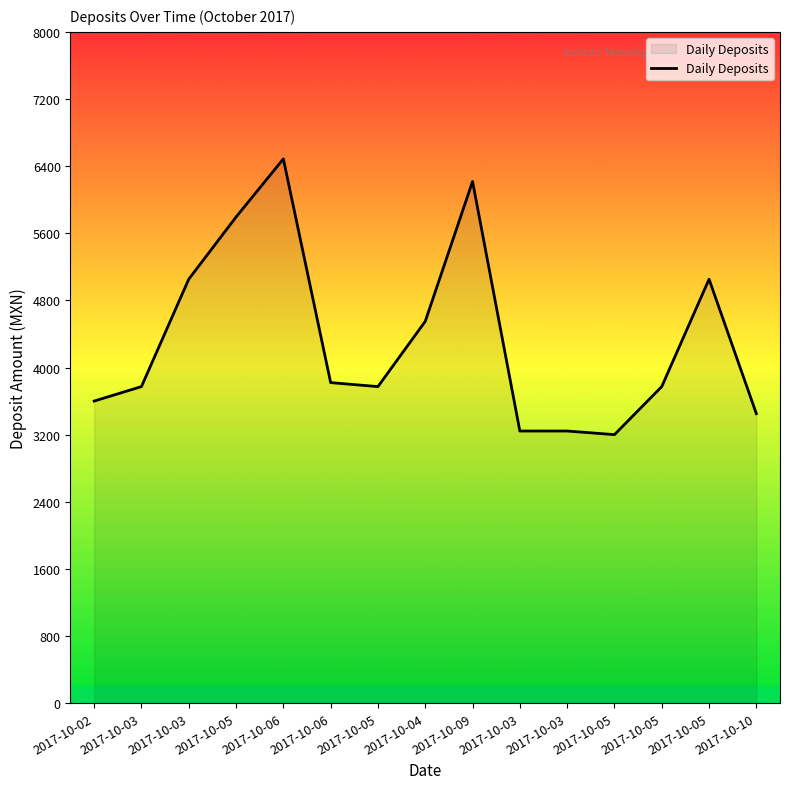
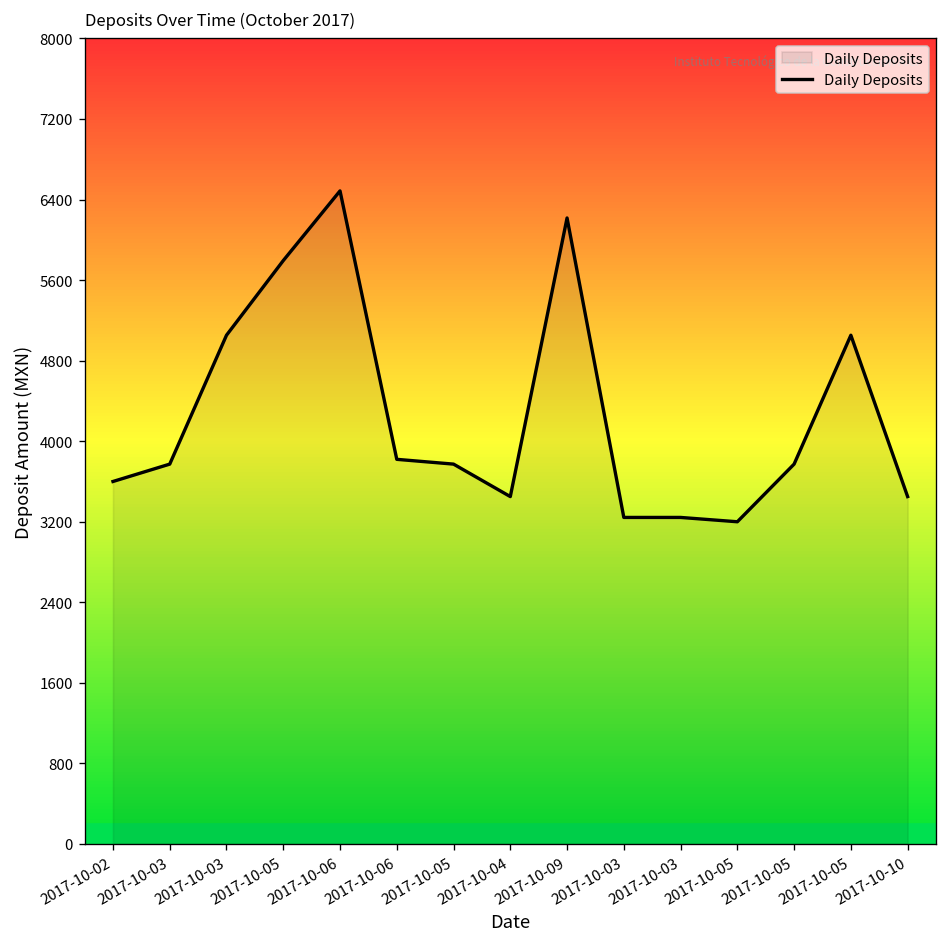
2017-10-04: 4600 -> 3500
